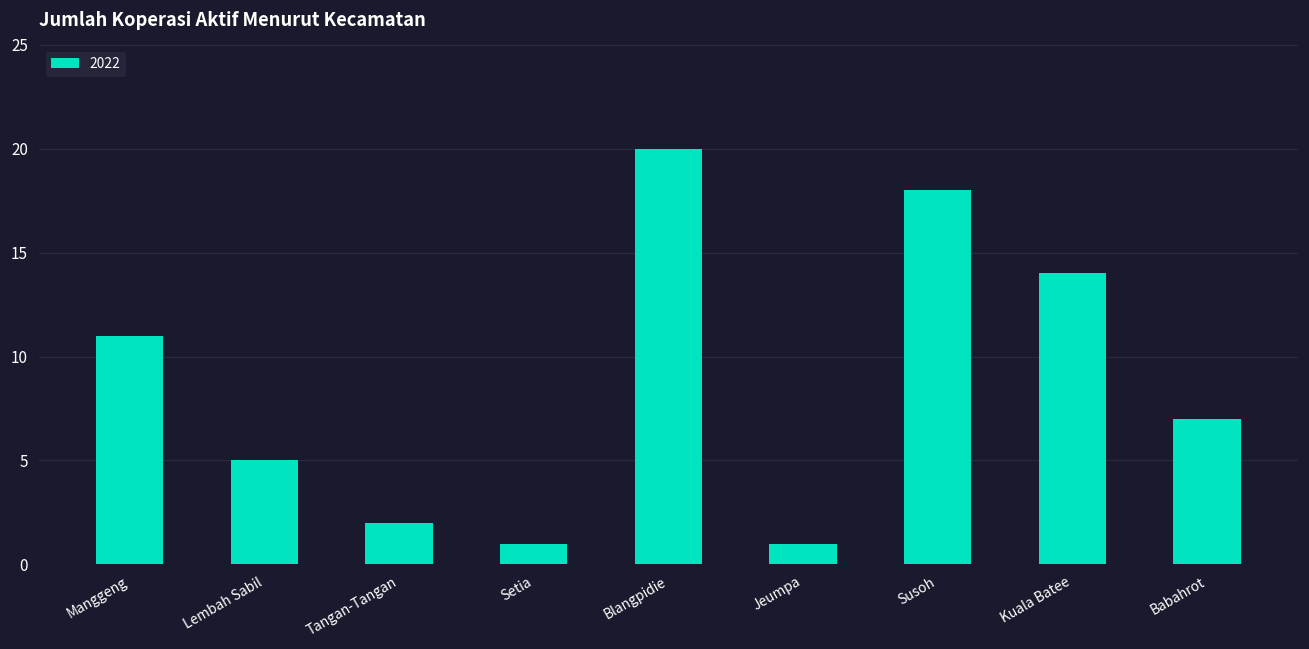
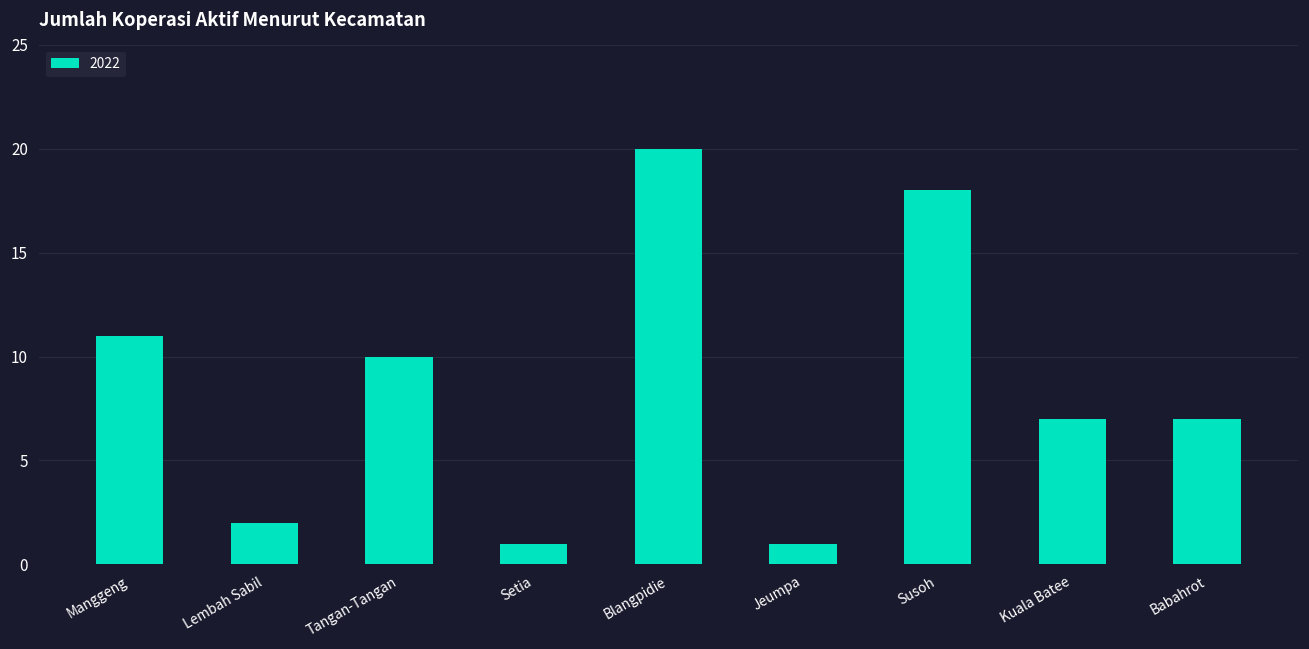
Lembah Sabil: 5 -> 2
Tangan-Tangan: 2 -> 10
Kuala Batee: 14 -> 7
